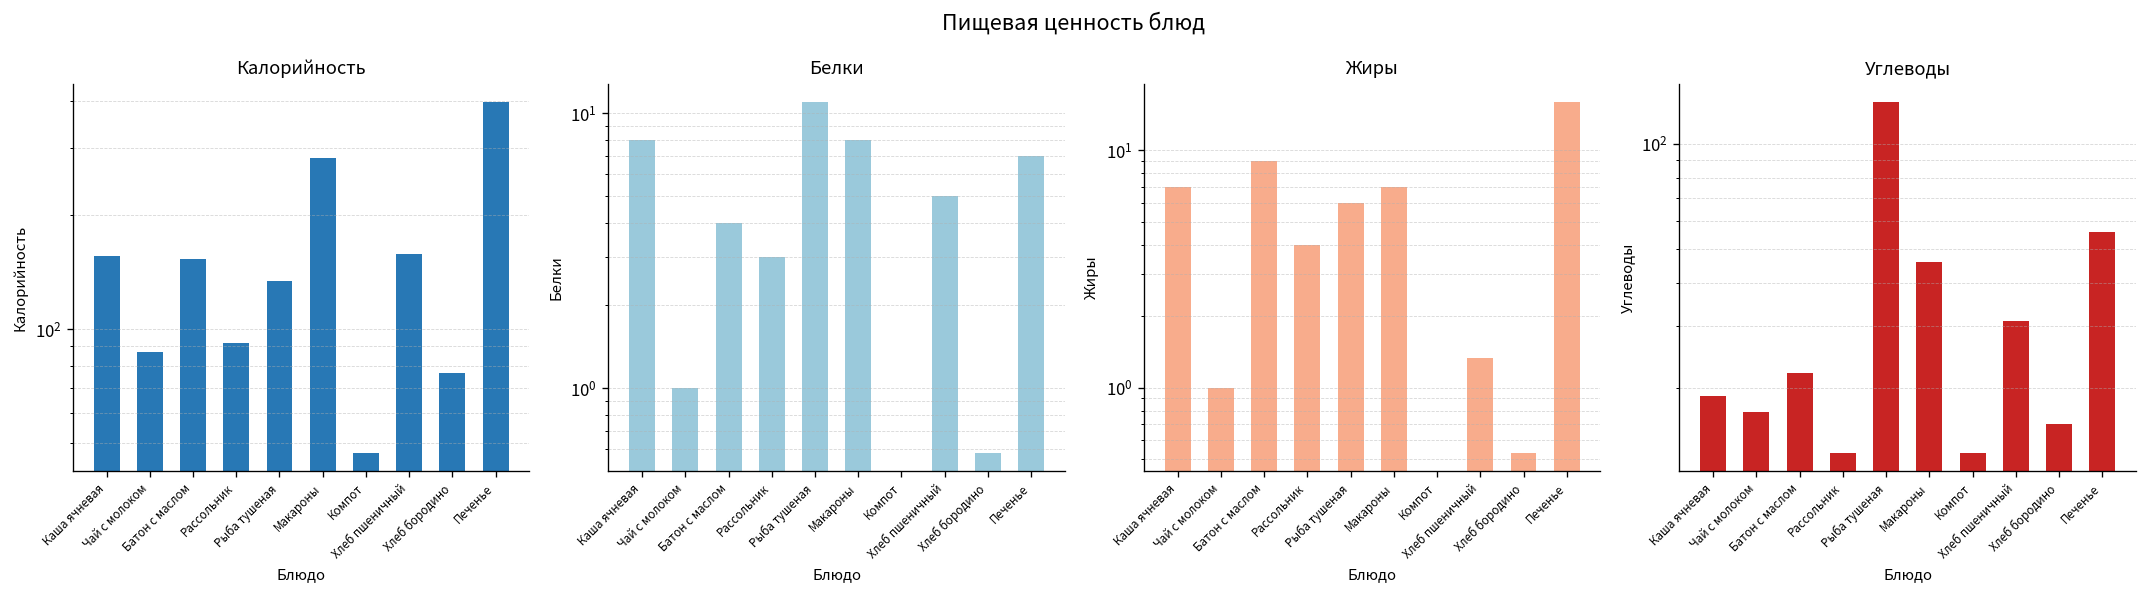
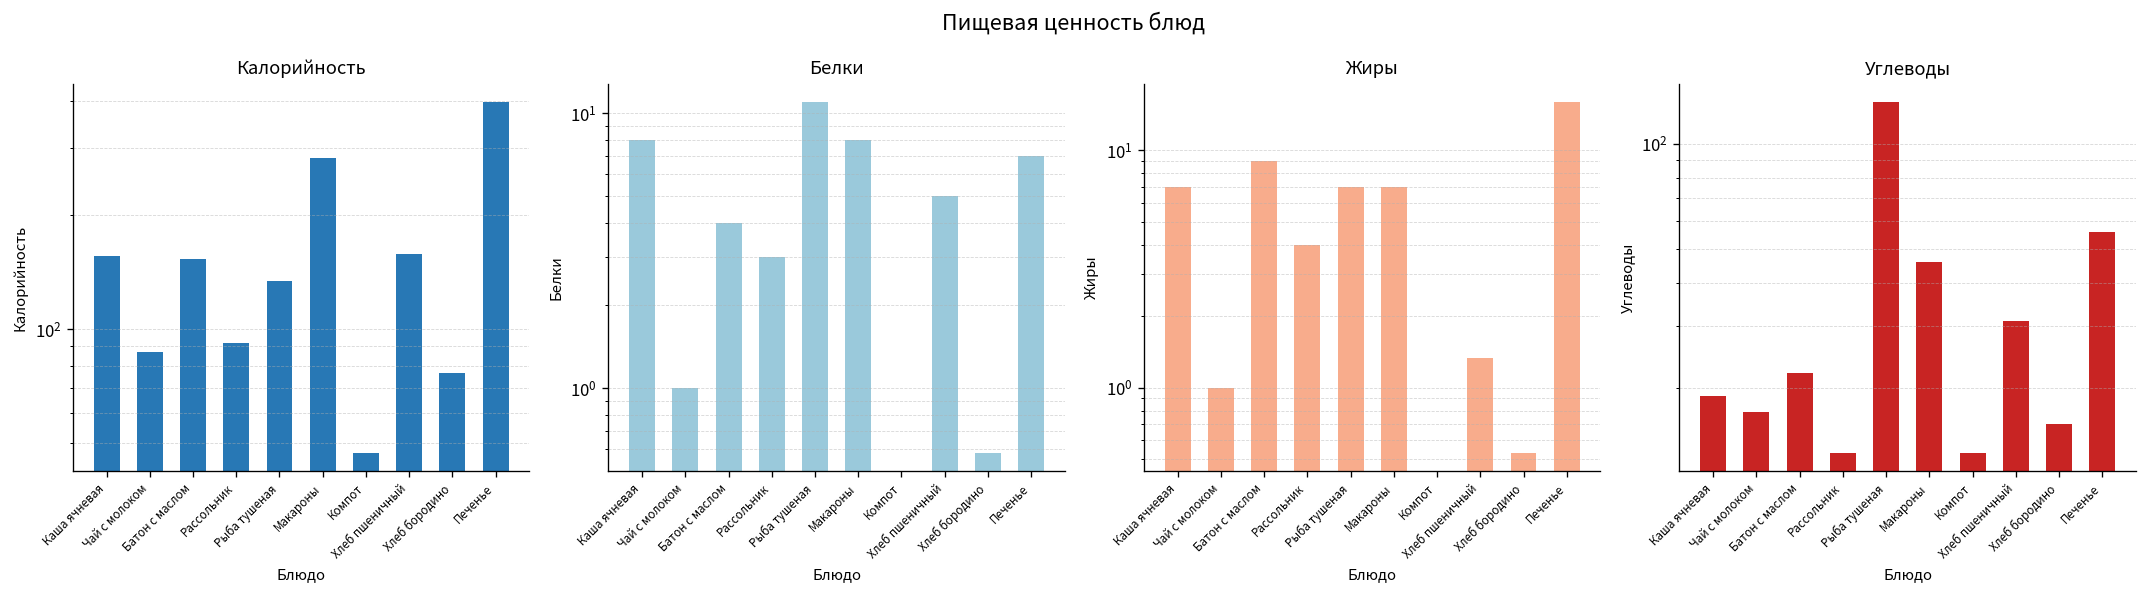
Жиры, Рыба тушеная: 6 -> 7
